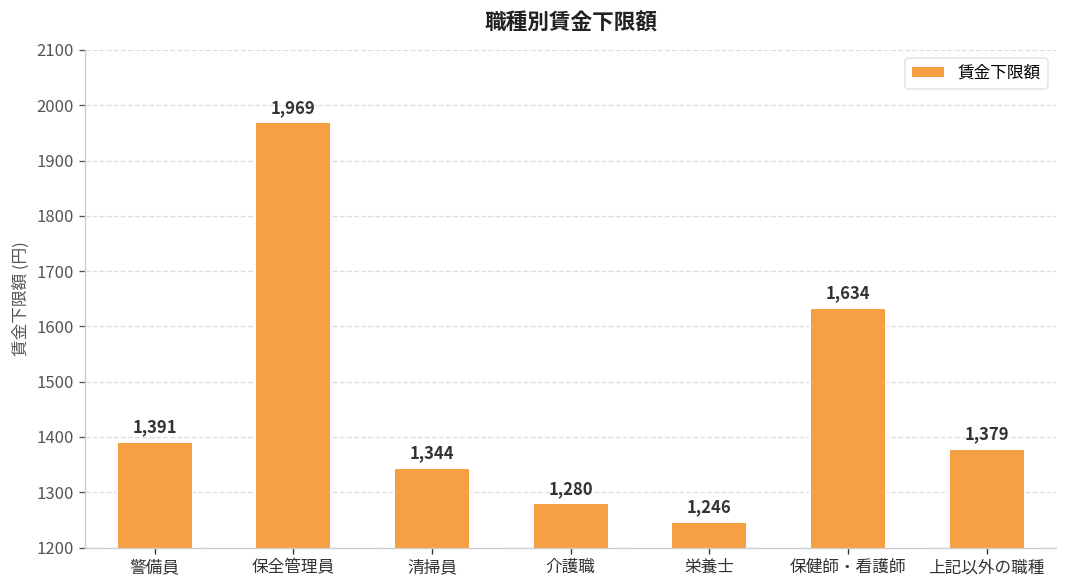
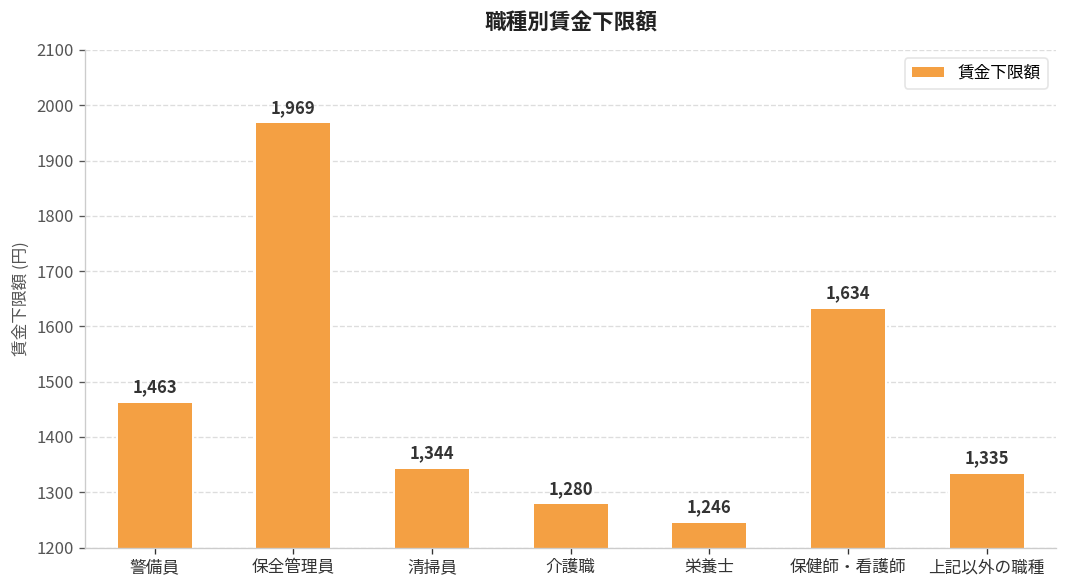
警備員: 1,391 -> 1,463
上記以外の職種: 1,379 -> 1,335
